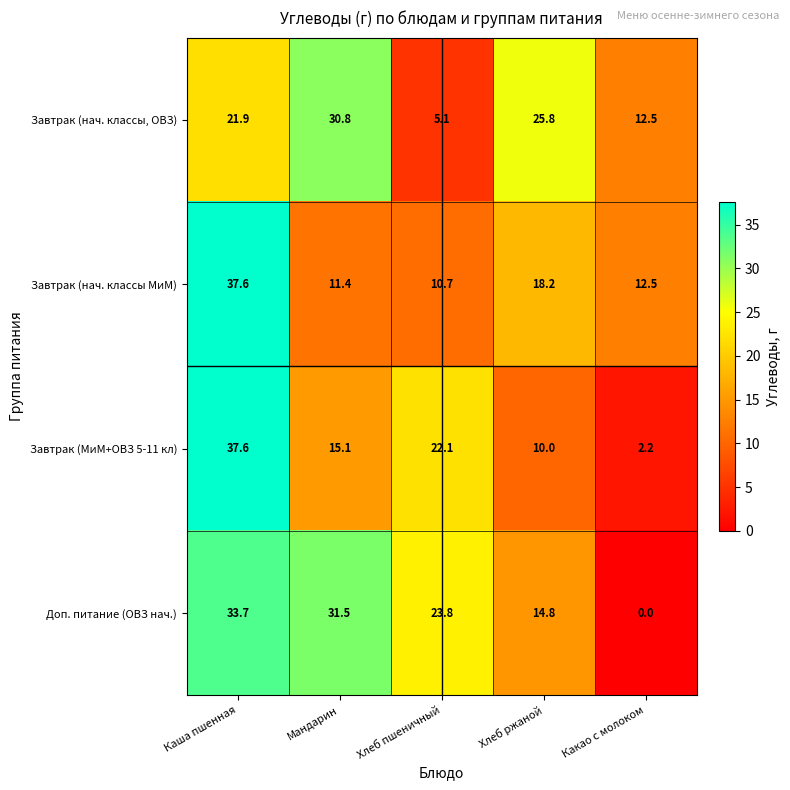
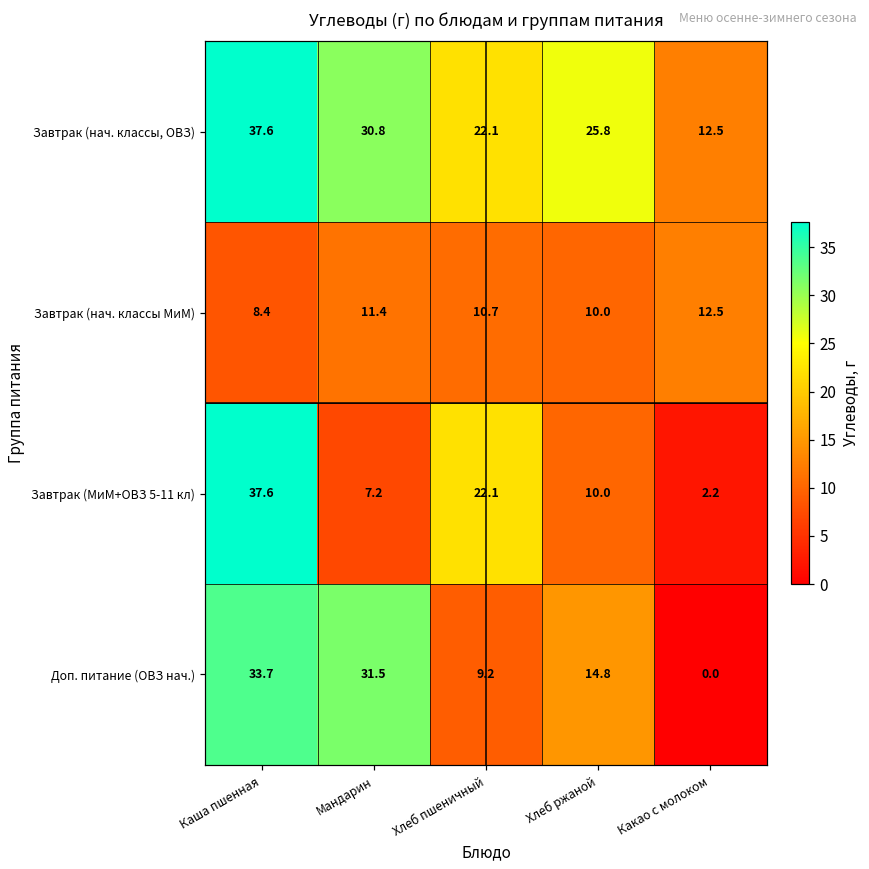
Завтрак (нач. классы, ОВЗ), Каша пшенная: 21.9 -> 37.6
Завтрак (нач. классы, ОВЗ), Хлеб пшеничный: 5.1 -> 22.1
Завтрак (нач. классы МиМ), Каша пшенная: 37.6 -> 8.4
Завтрак (нач. классы МиМ), Хлеб ржаной: 18.2 -> 10.0
Завтрак (МиМ+ОВЗ 5-11 кл), Мандарин: 15.1 -> 7.2
Доп. питание (ОВЗ нач.), Хлеб пшеничный: 23.8 -> 9.2
